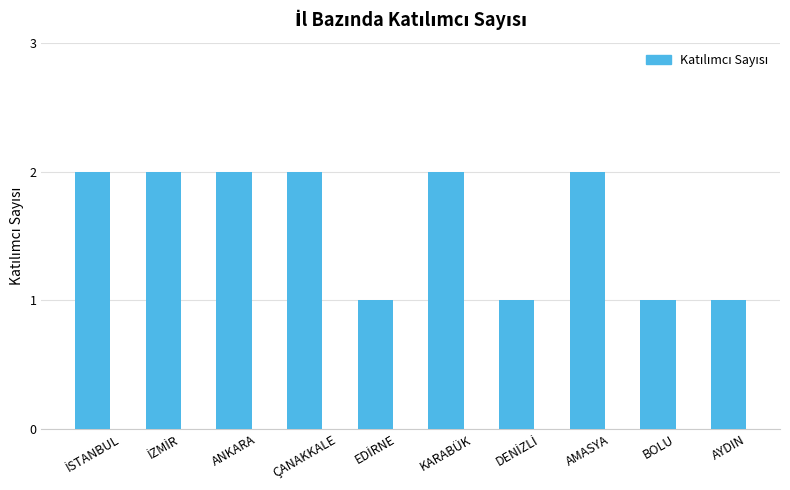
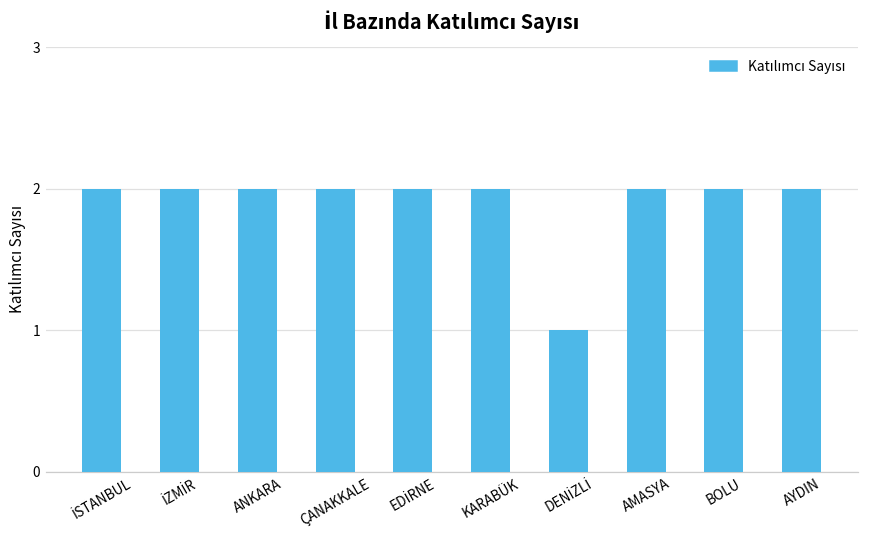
EDİRNE: 1 -> 2
BOLU: 1 -> 2
AYDIN: 1 -> 2
